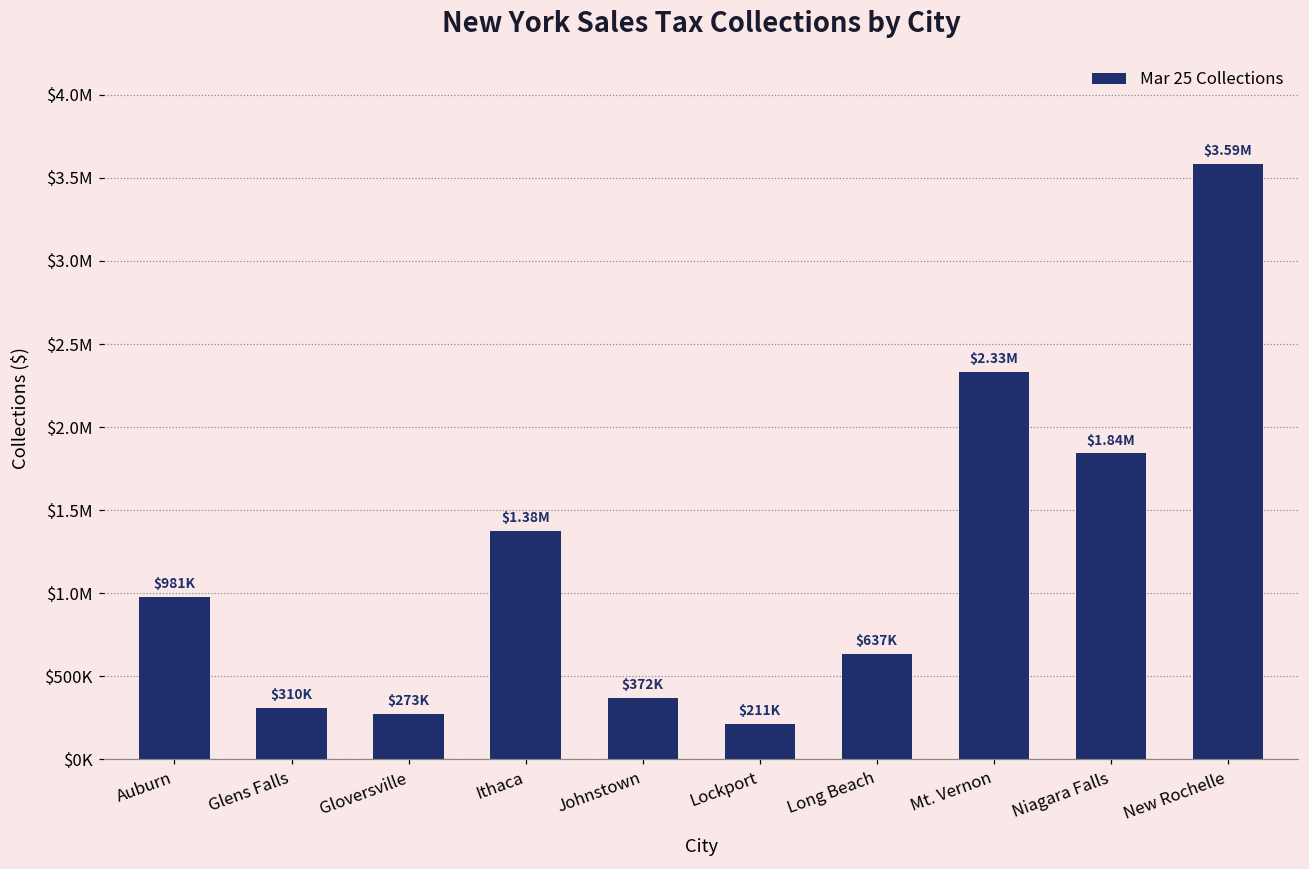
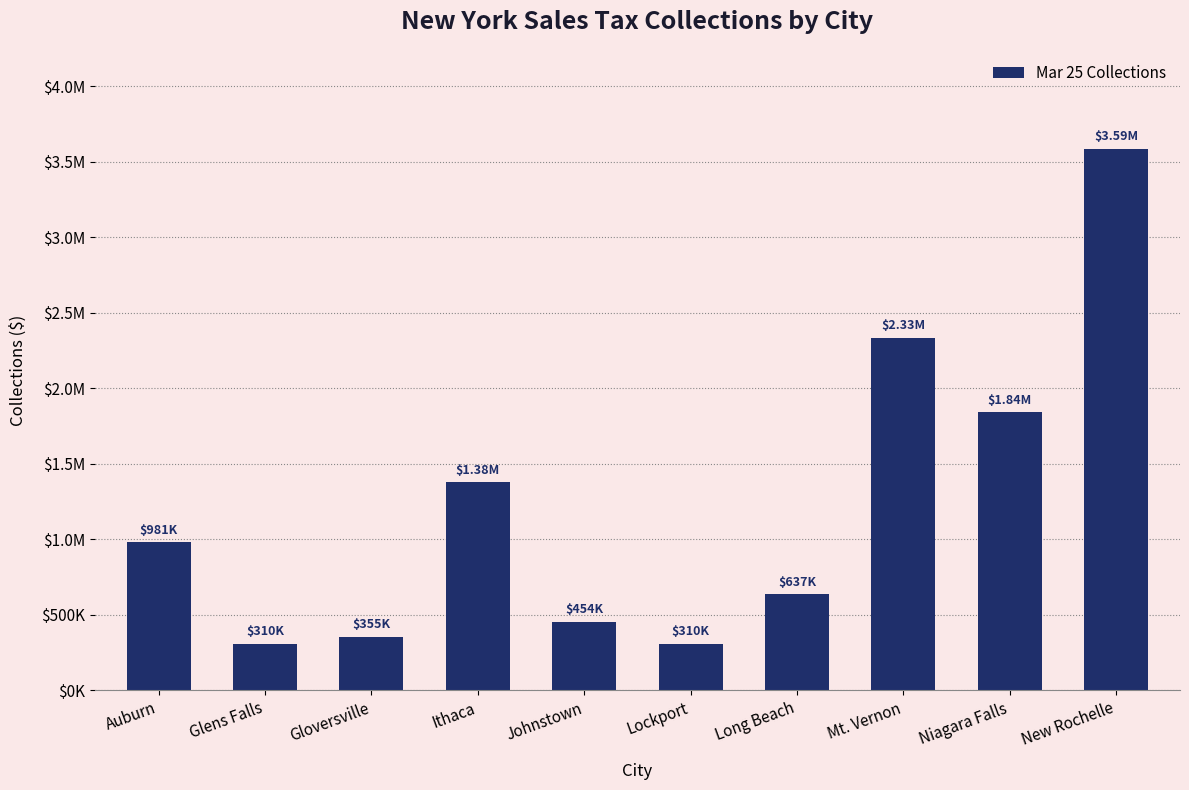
Gloversville: $273K -> $355K
Johnstown: $372K -> $454K
Lockport: $211K -> $310K
